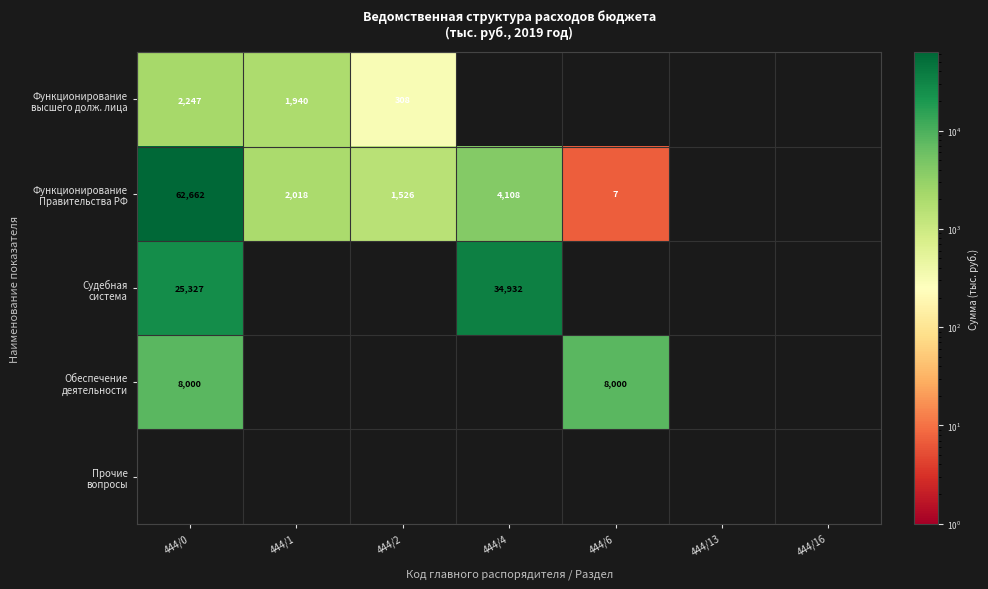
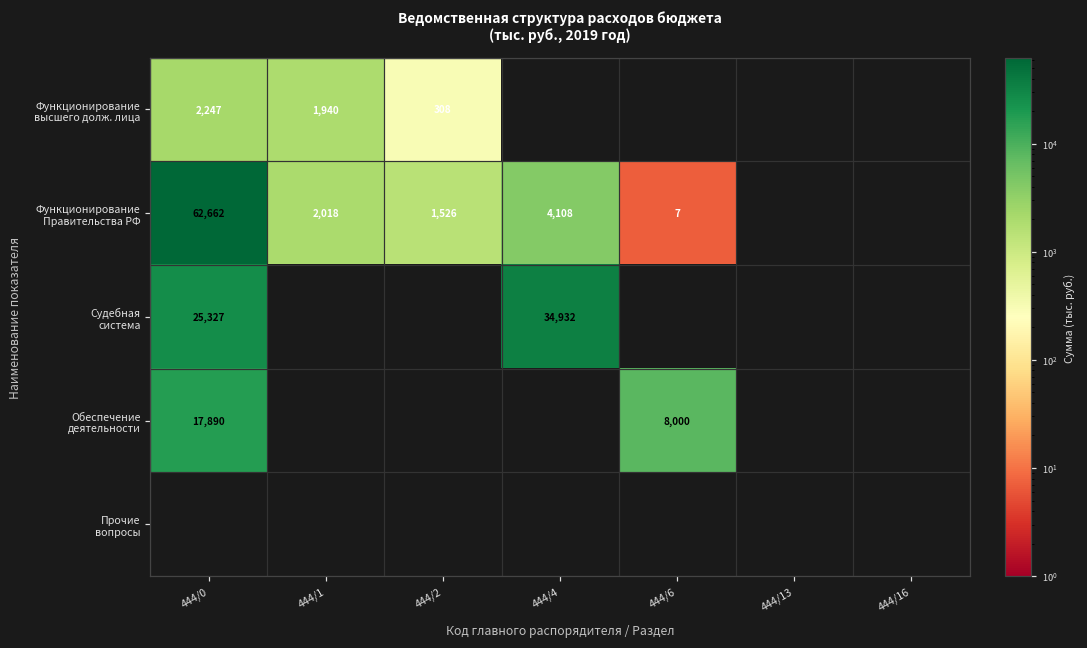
Обеспечение деятельности, 444/0: 8,000 -> 17,890
